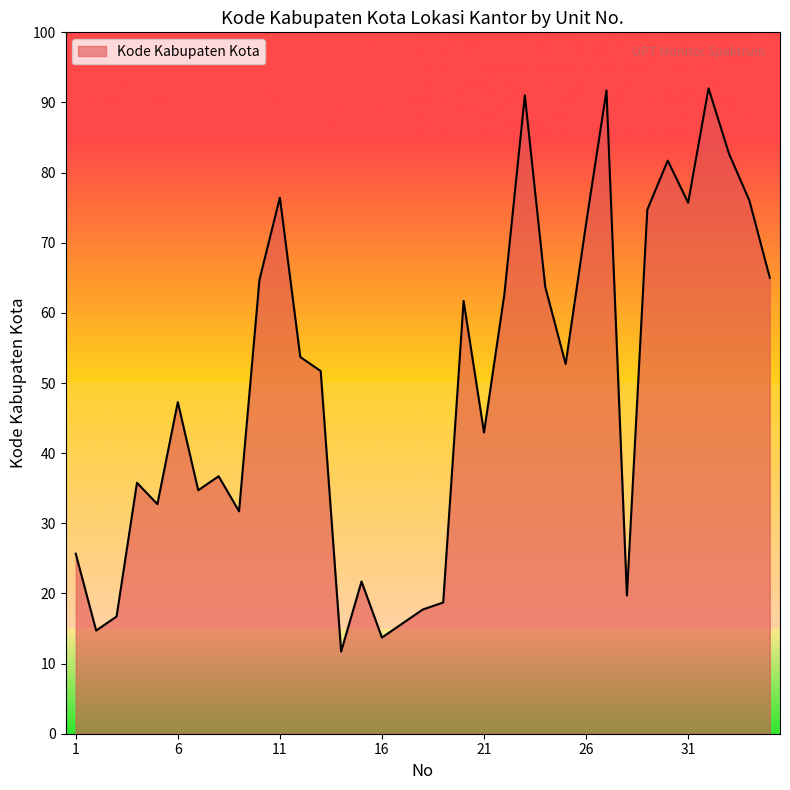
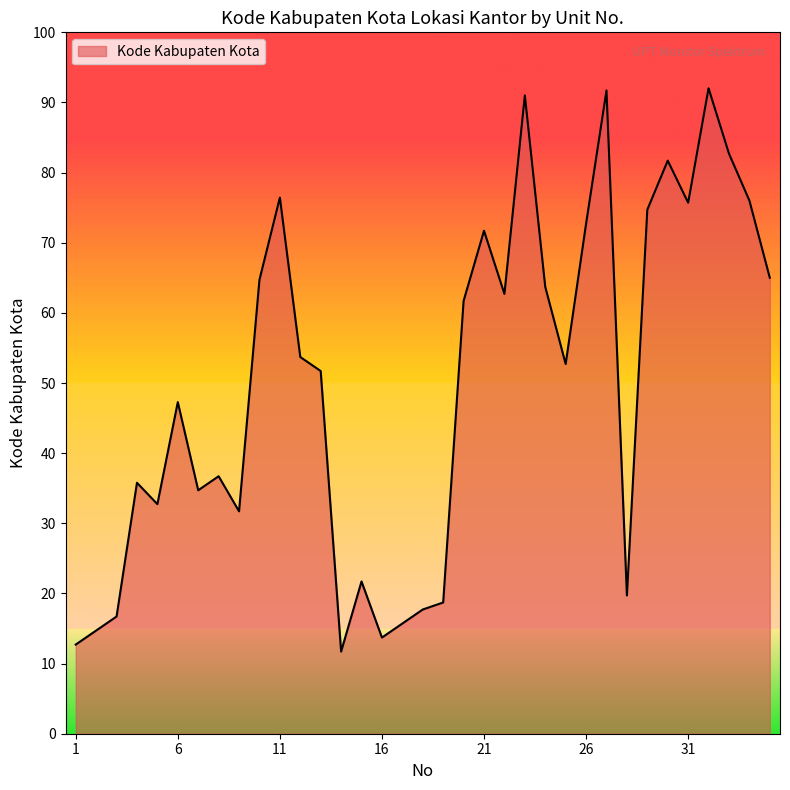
1: 26 -> 13
21: 43 -> 72
